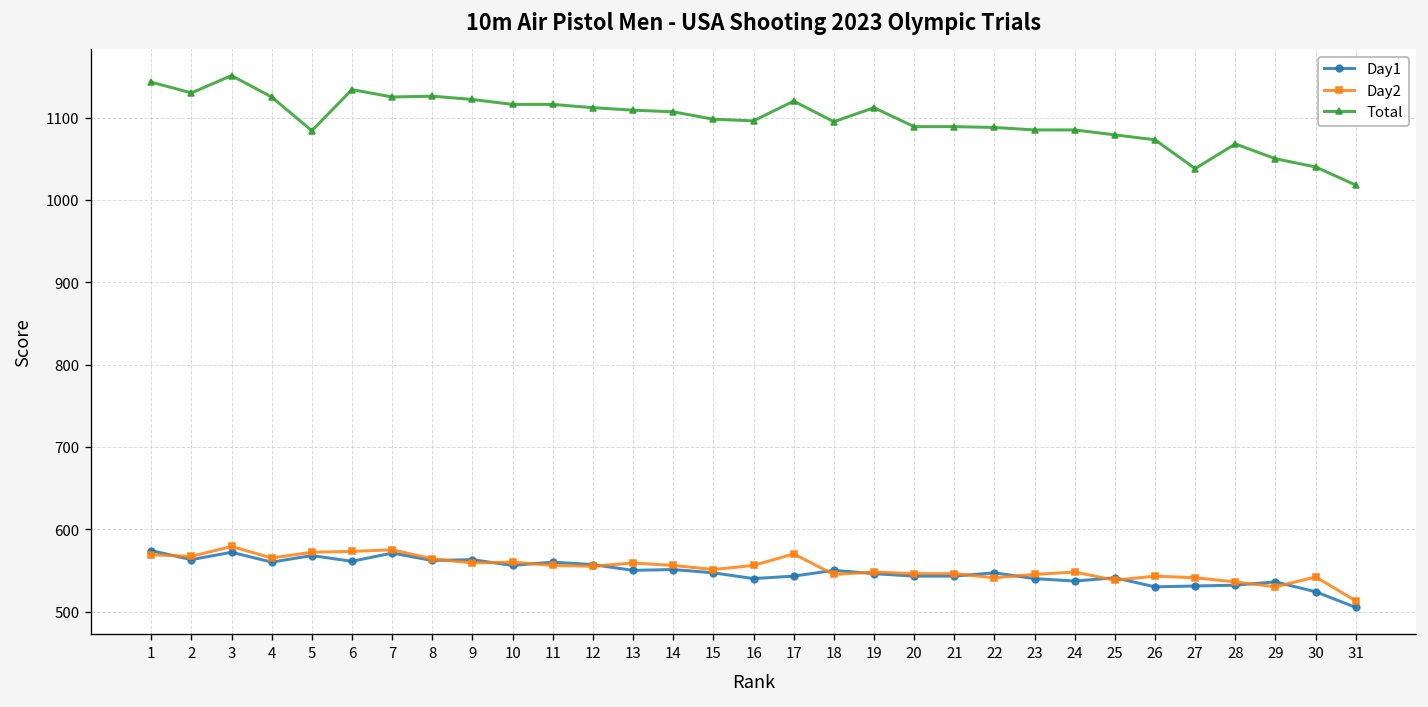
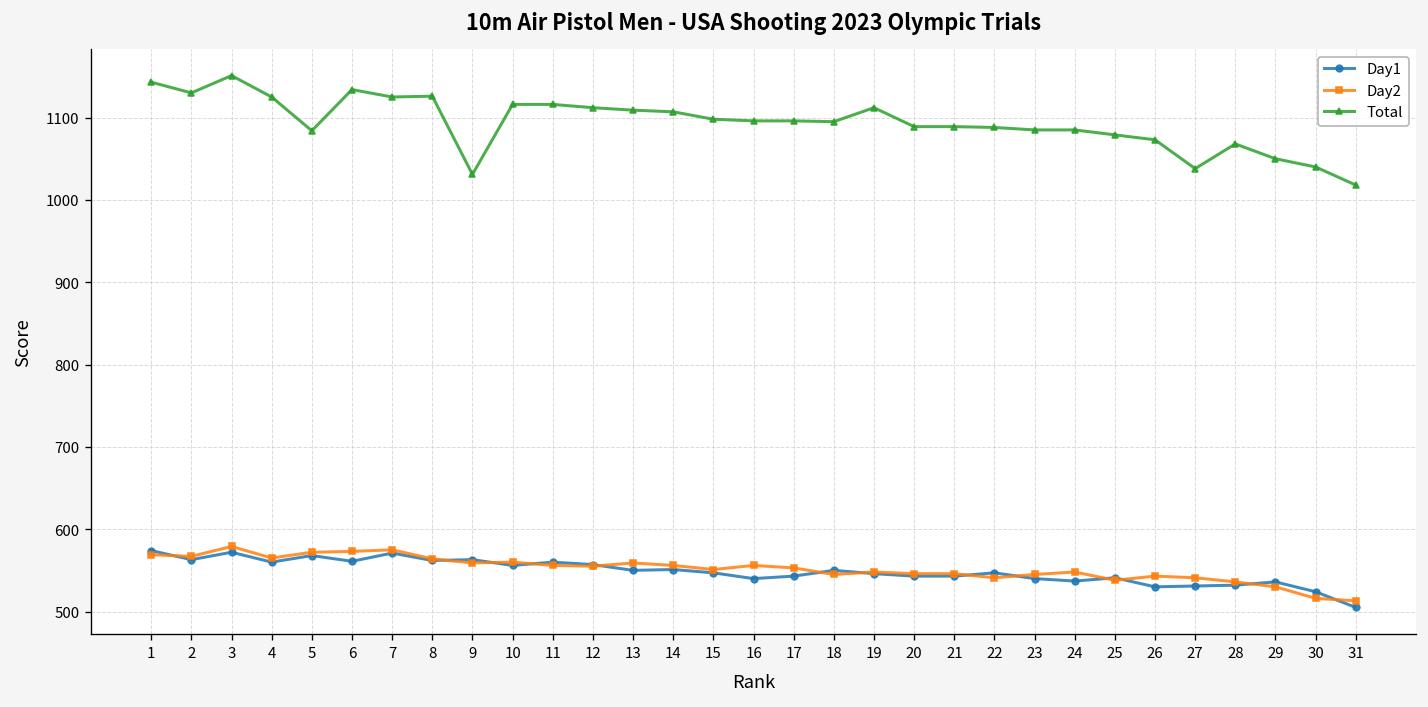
Total, 9: 1120 -> 1030
Day2, 17: 570 -> 550
Total, 17: 1120 -> 1100
Day2, 30: 540 -> 520
